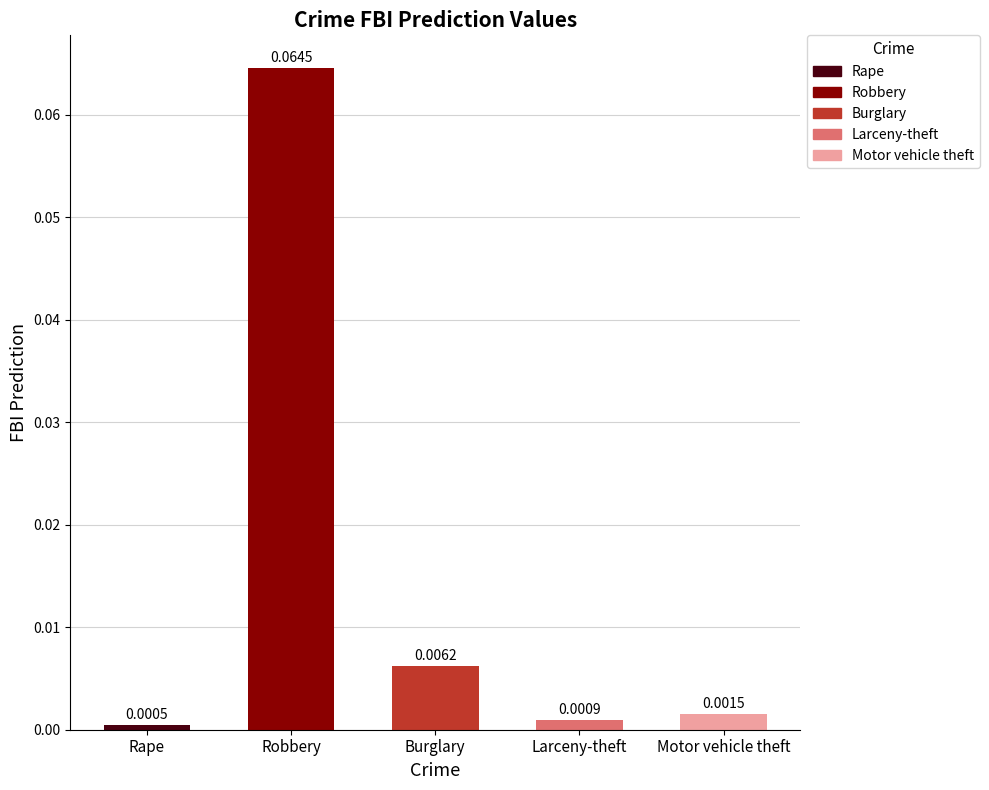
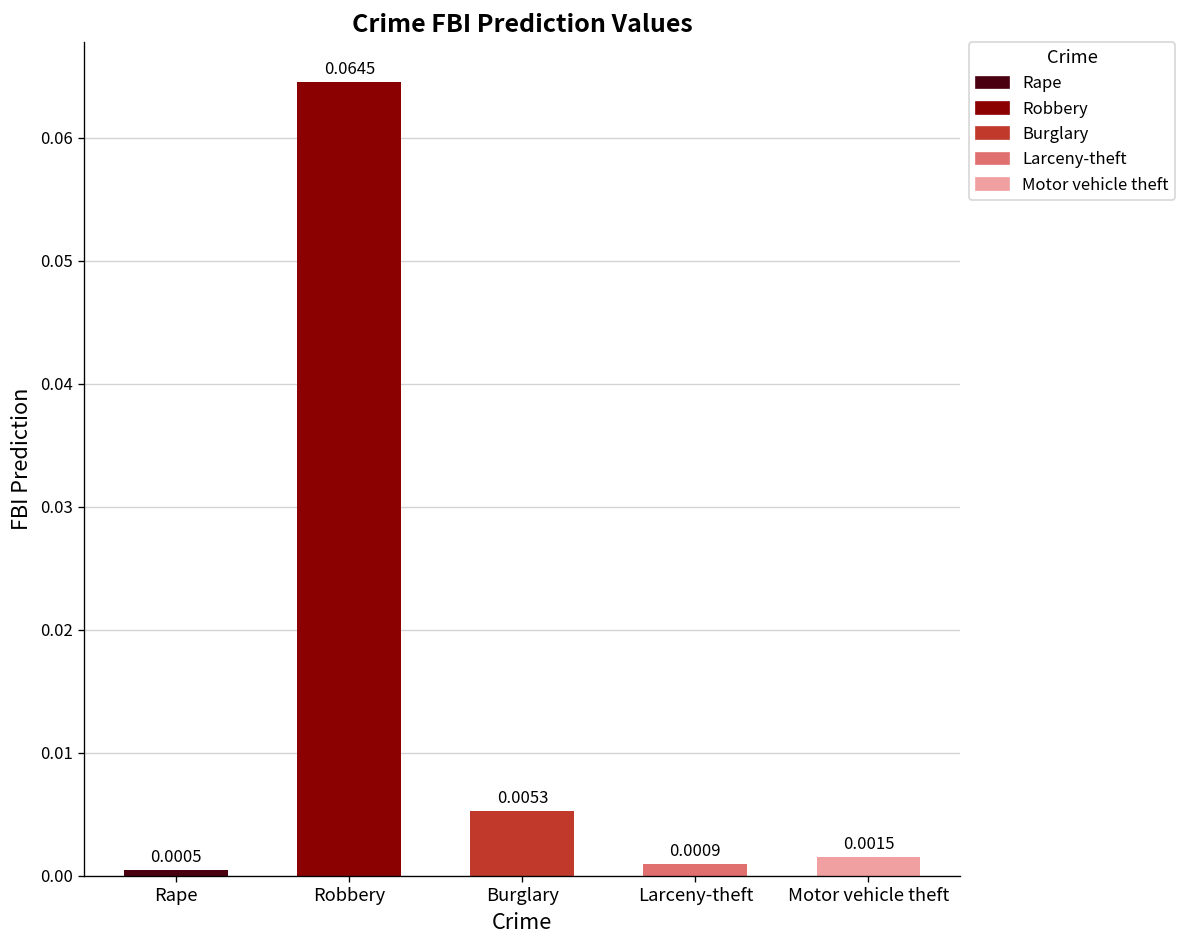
Burglary: 0.0062 -> 0.0053
